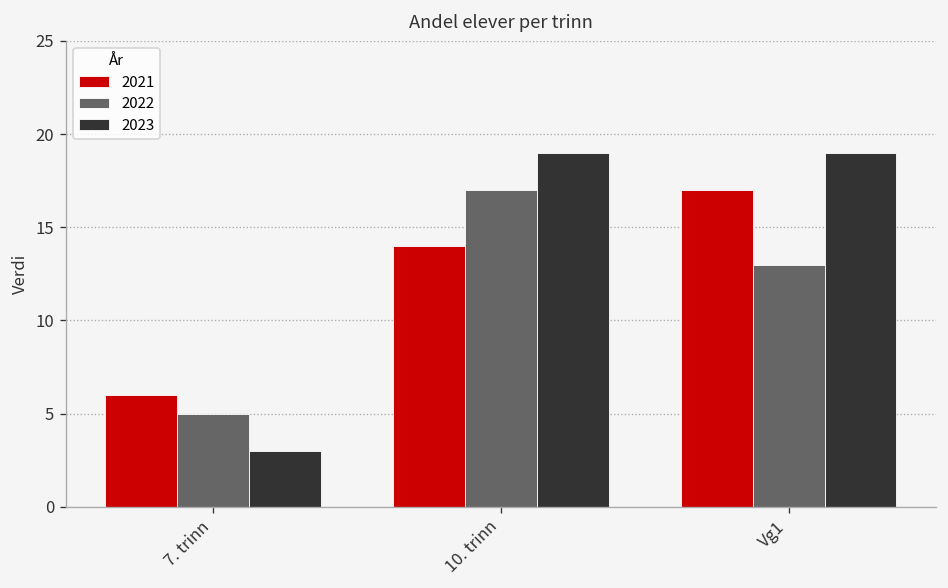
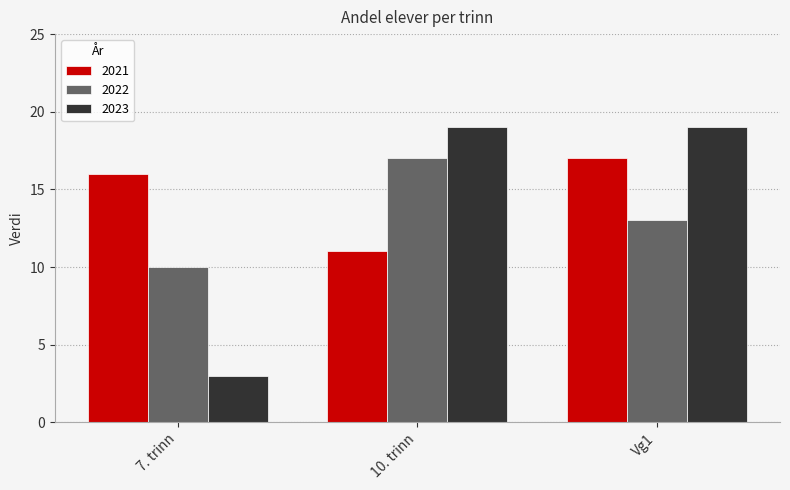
2021, 7. trinn: 6 -> 16
2022, 7. trinn: 5 -> 10
2021, 10. trinn: 14 -> 11
